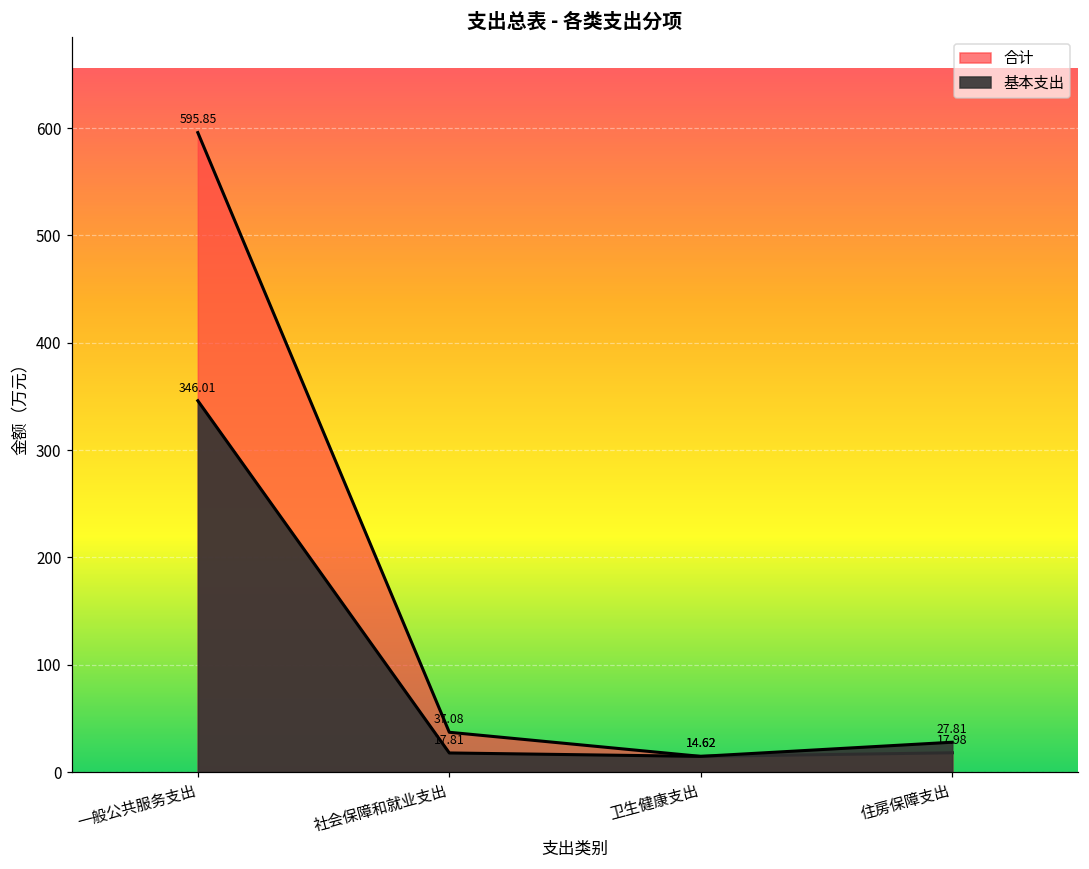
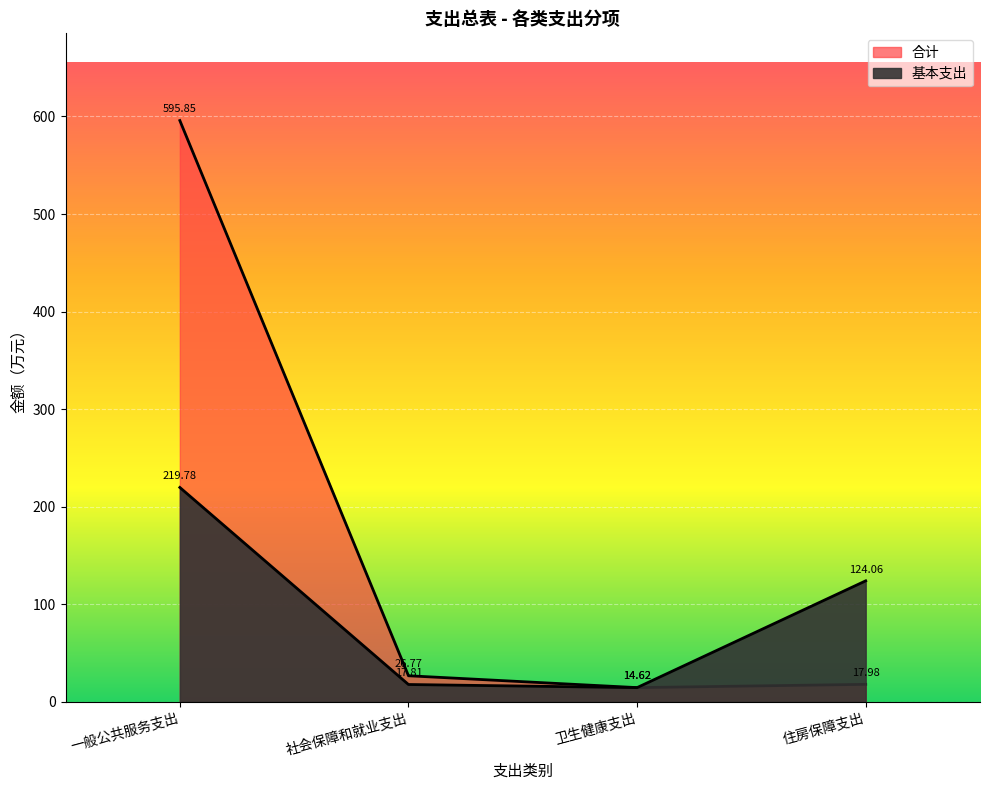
基本支出, 一般公共服务支出: 346.01 -> 219.78
合计, 社会保障和就业支出: 37.08 -> 26.77
基本支出, 住房保障支出: 27.81 -> 124.06
